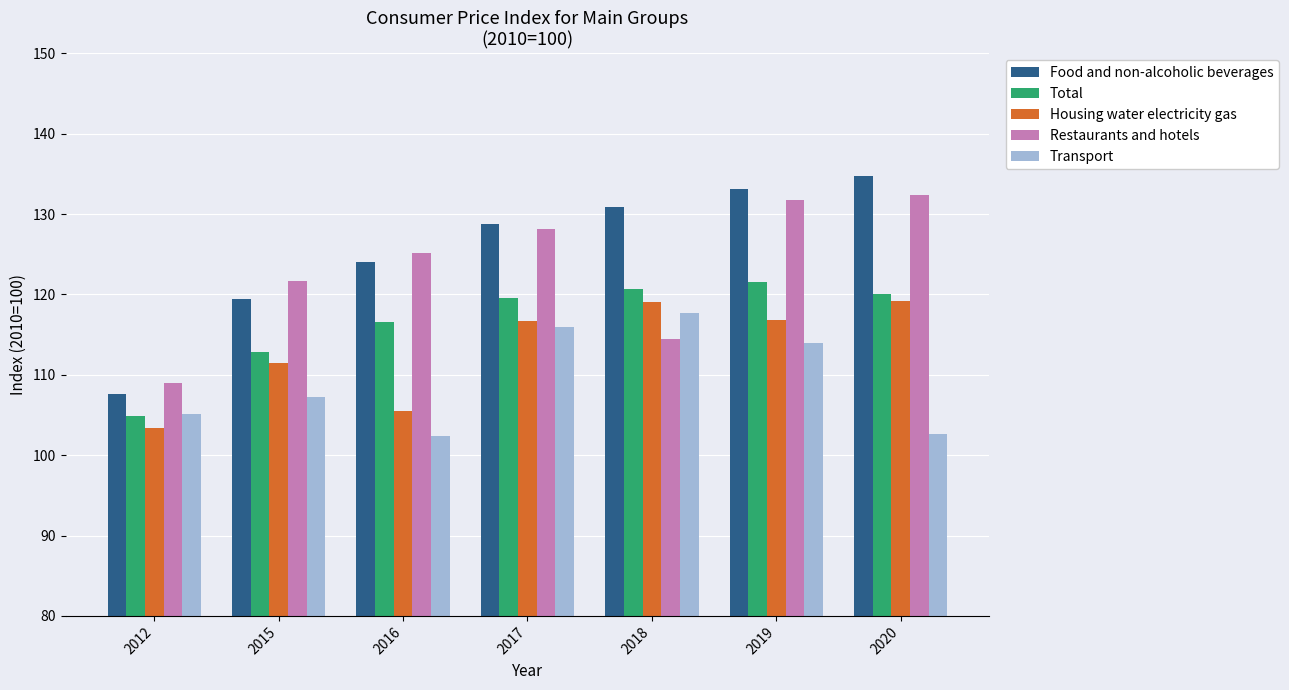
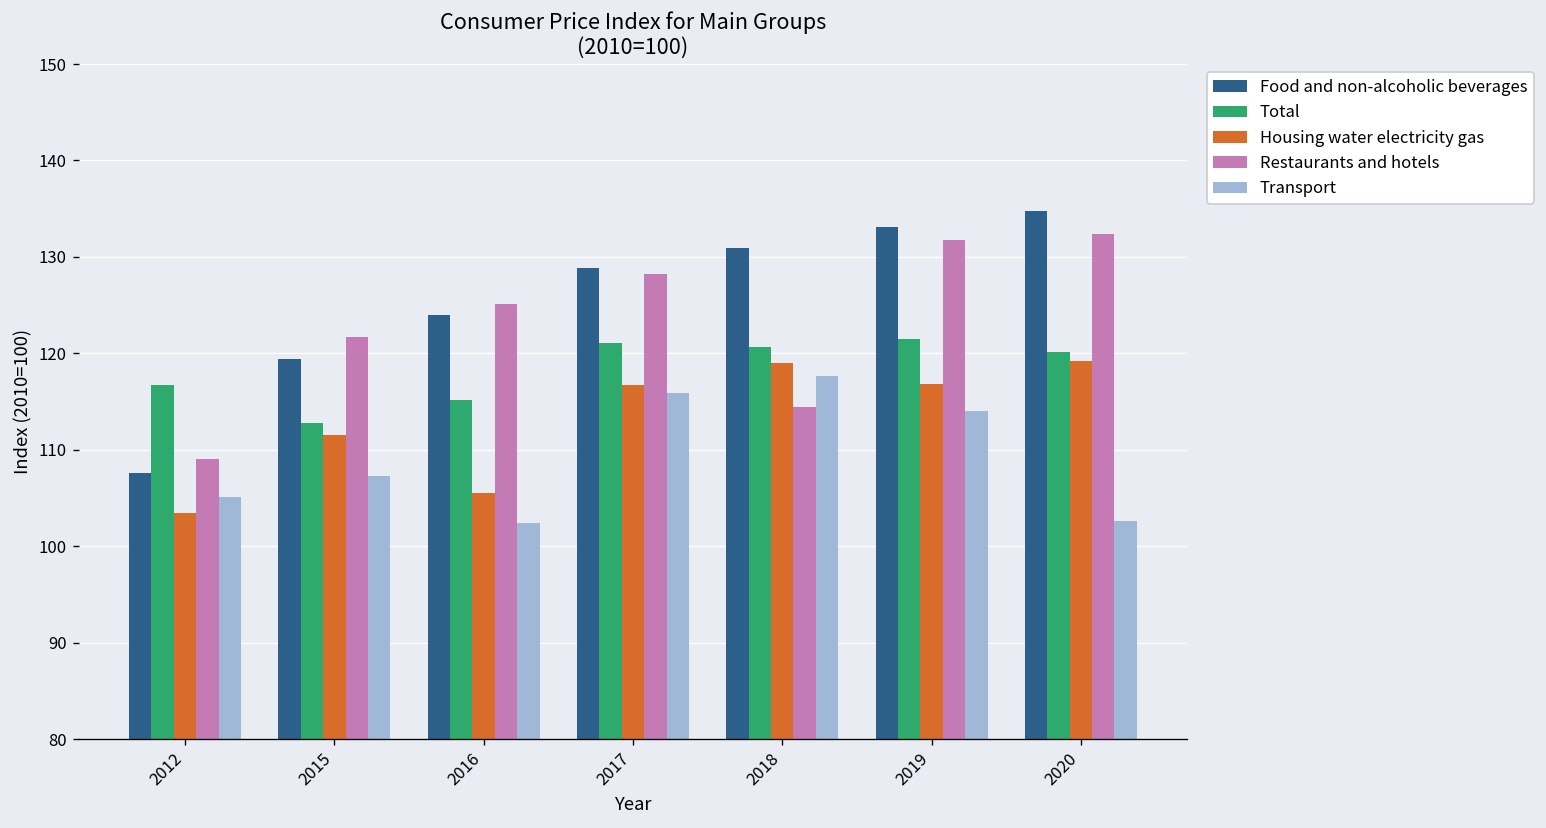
Total, 2012: 105 -> 117
Total, 2016: 117 -> 115
Total, 2017: 120 -> 121
